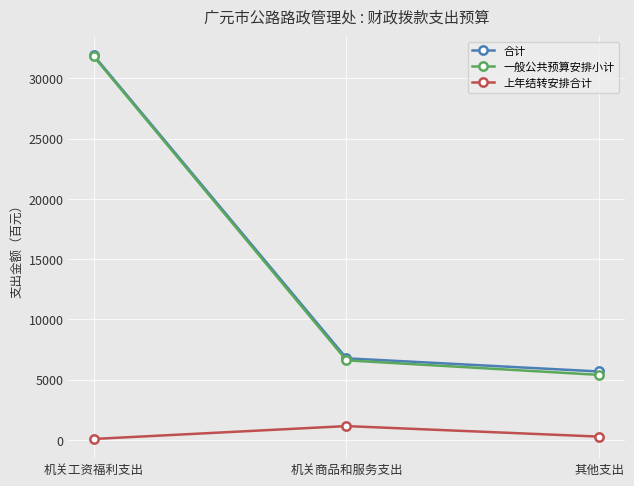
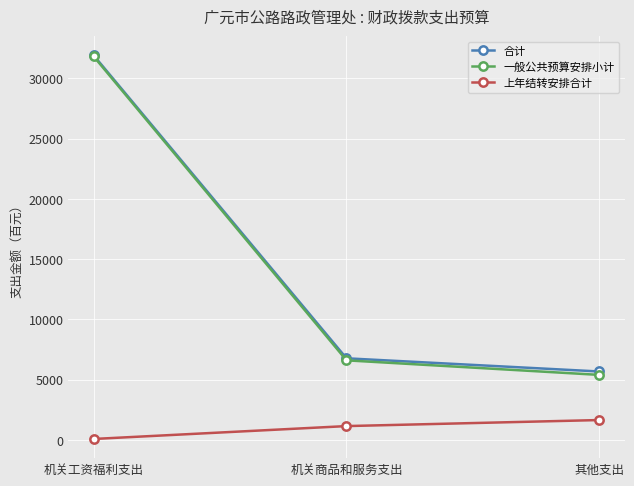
上年结转安排合计, 其他支出: 300 -> 1700
